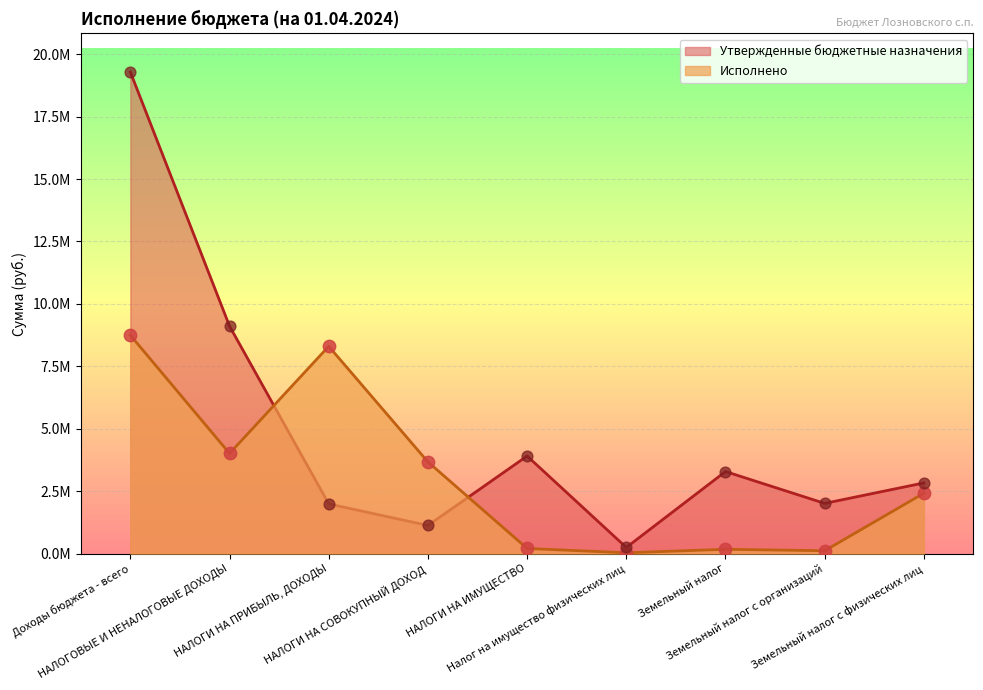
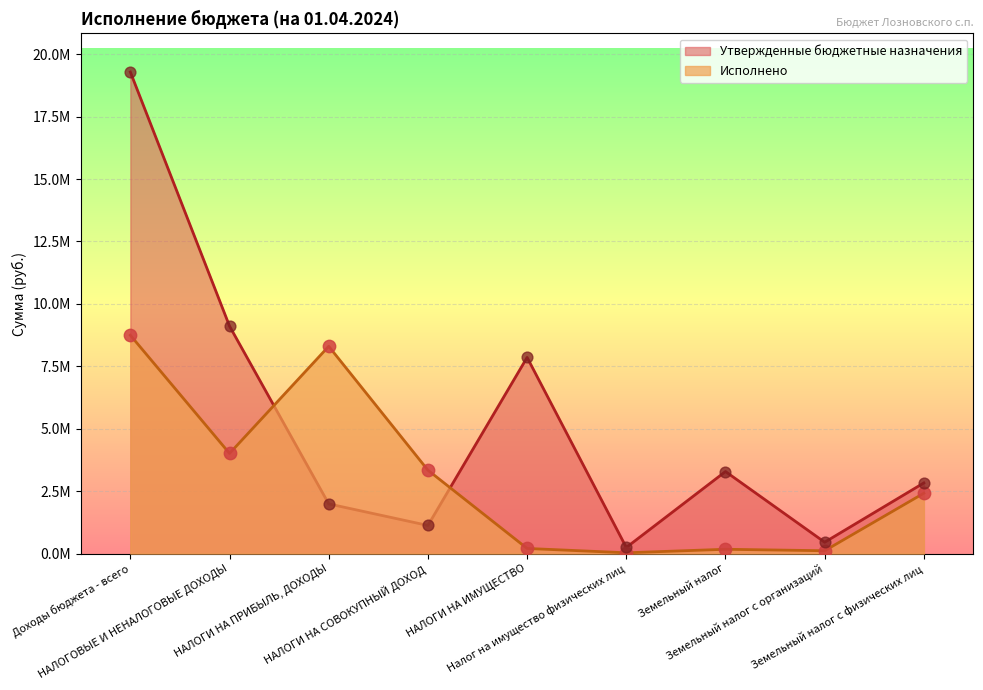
Исполнено, НАЛОГИ НА СОВОКУПНЫЙ ДОХОД: 3700000 -> 3300000
Утвержденные бюджетные назначения, НАЛОГИ НА ИМУЩЕСТВО: 3900000 -> 7900000
Утвержденные бюджетные назначения, Земельный налог с организаций: 2000000 -> 500000
